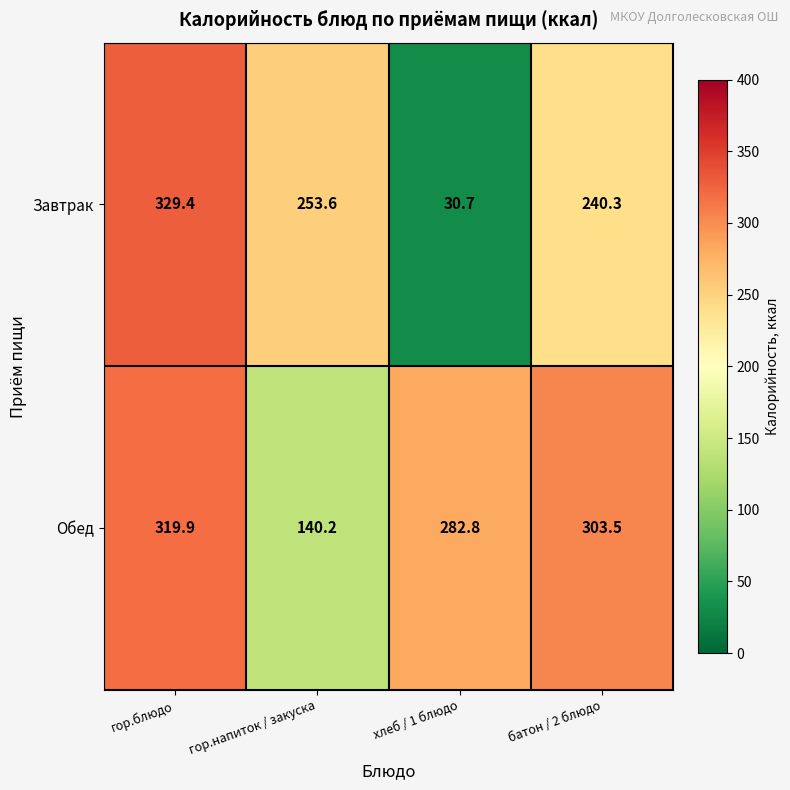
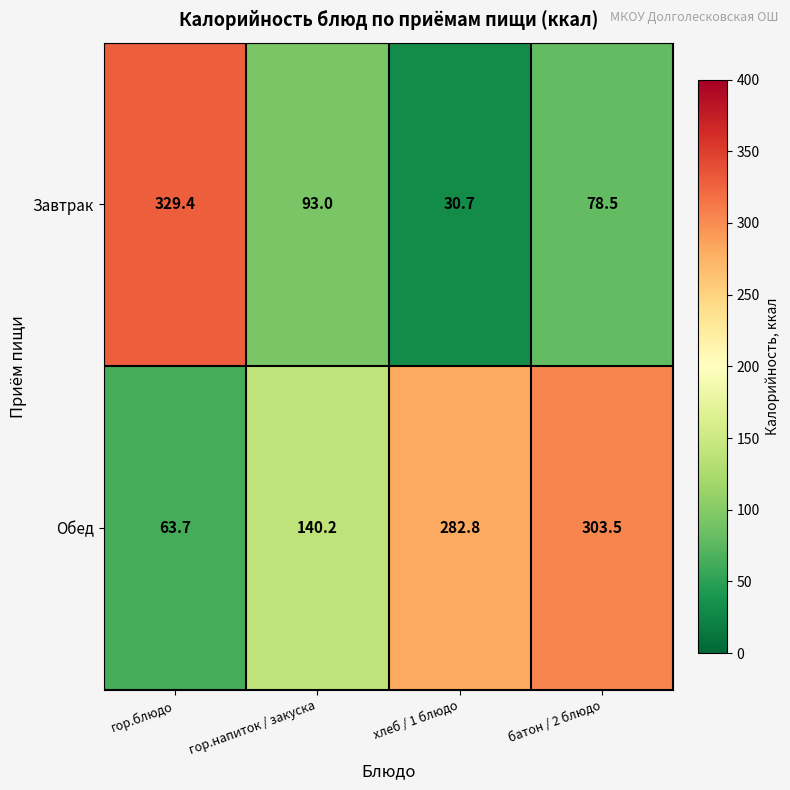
Завтрак, гор.напиток / закуска: 253.6 -> 93.0
Завтрак, батон / 2 блюдо: 240.3 -> 78.5
Обед, гор.блюдо: 319.9 -> 63.7
